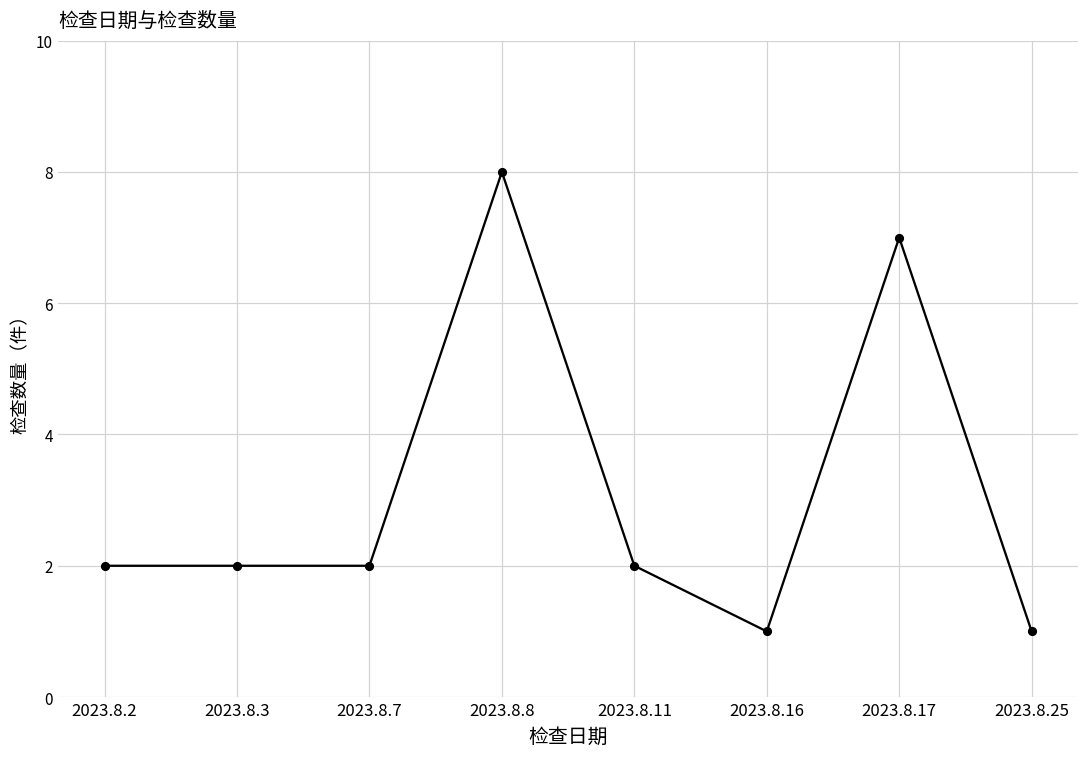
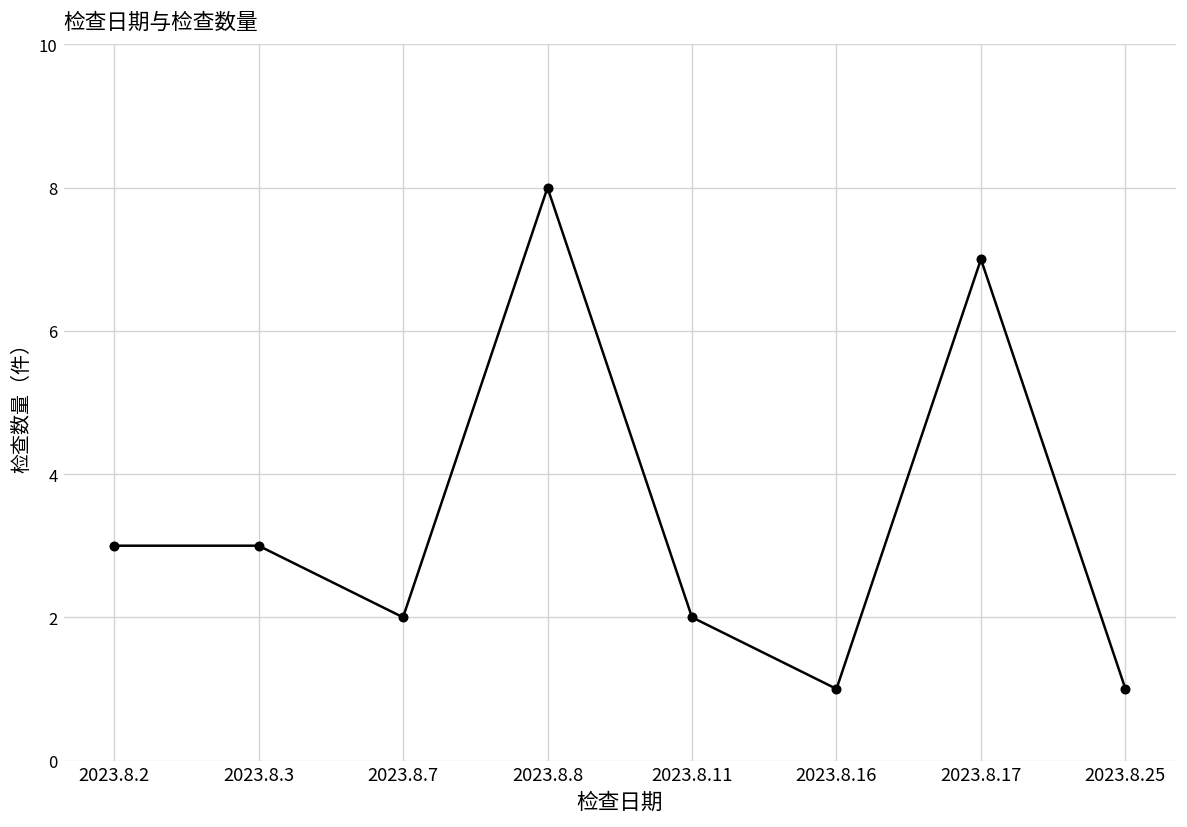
2023.8.2: 2 -> 3
2023.8.3: 2 -> 3
